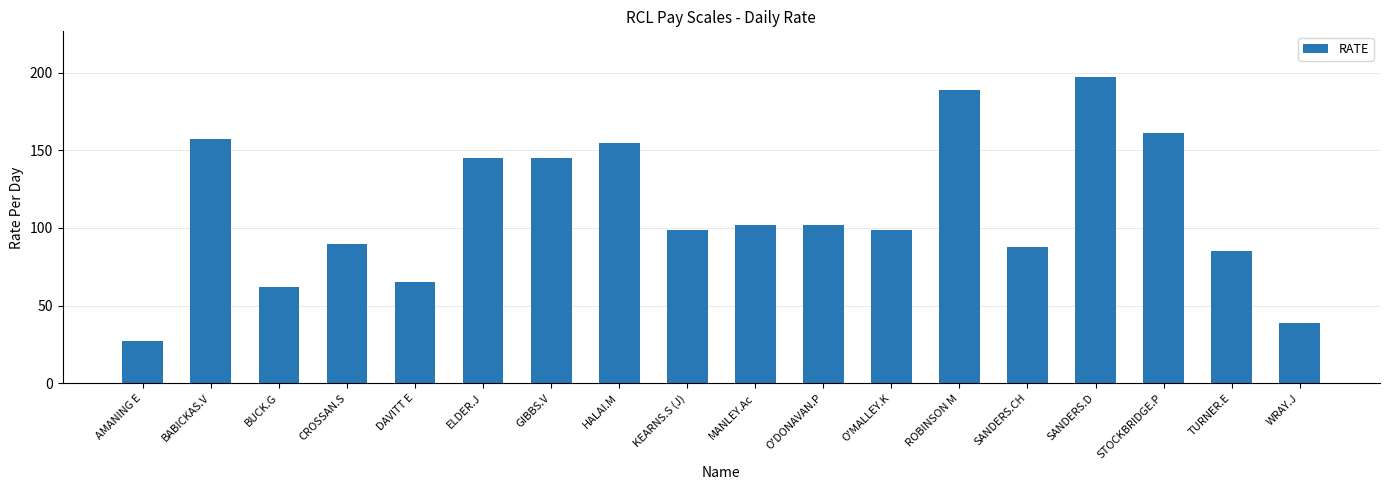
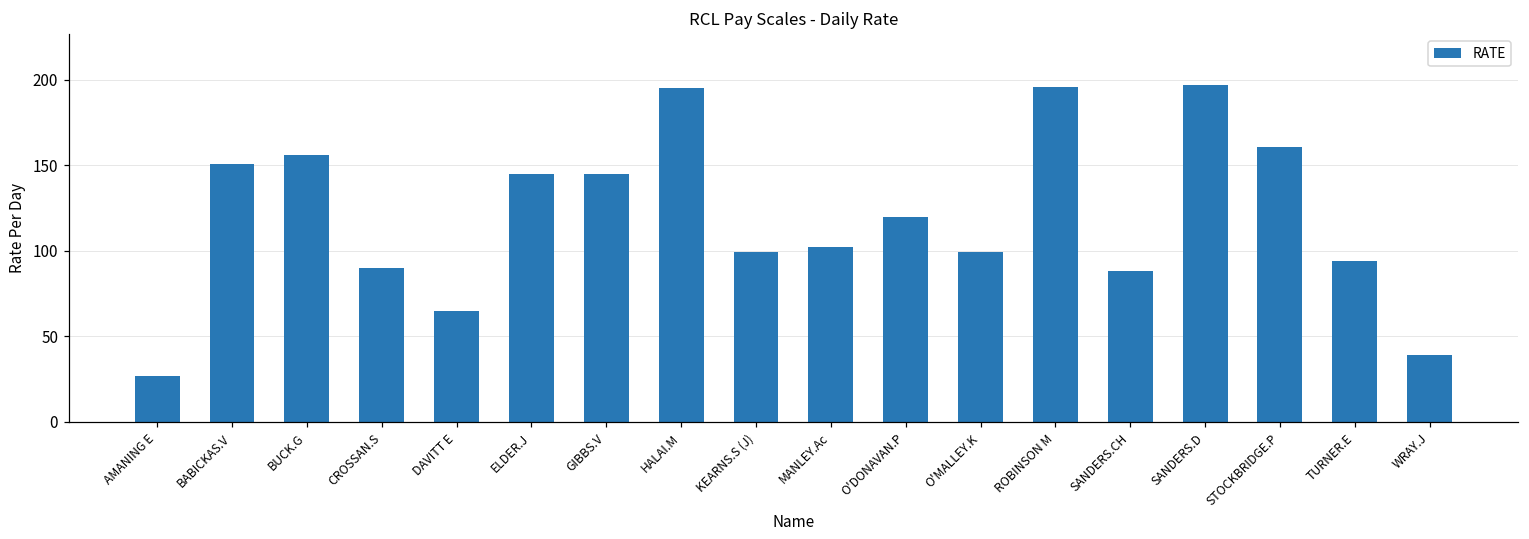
BABICKAS.V: 157 -> 151
BUCK.G: 62 -> 156
HALAI.M: 155 -> 195
O'DONAVAN.P: 102 -> 120
ROBINSON M: 189 -> 196
TURNER.E: 85 -> 94
